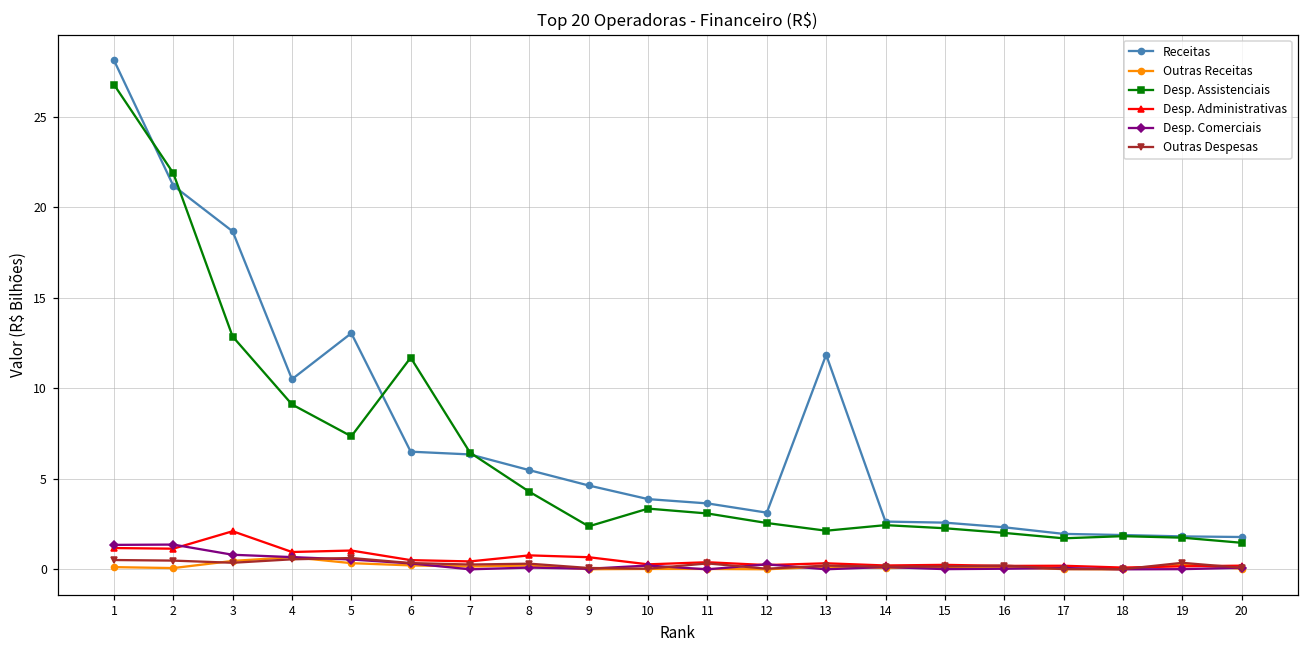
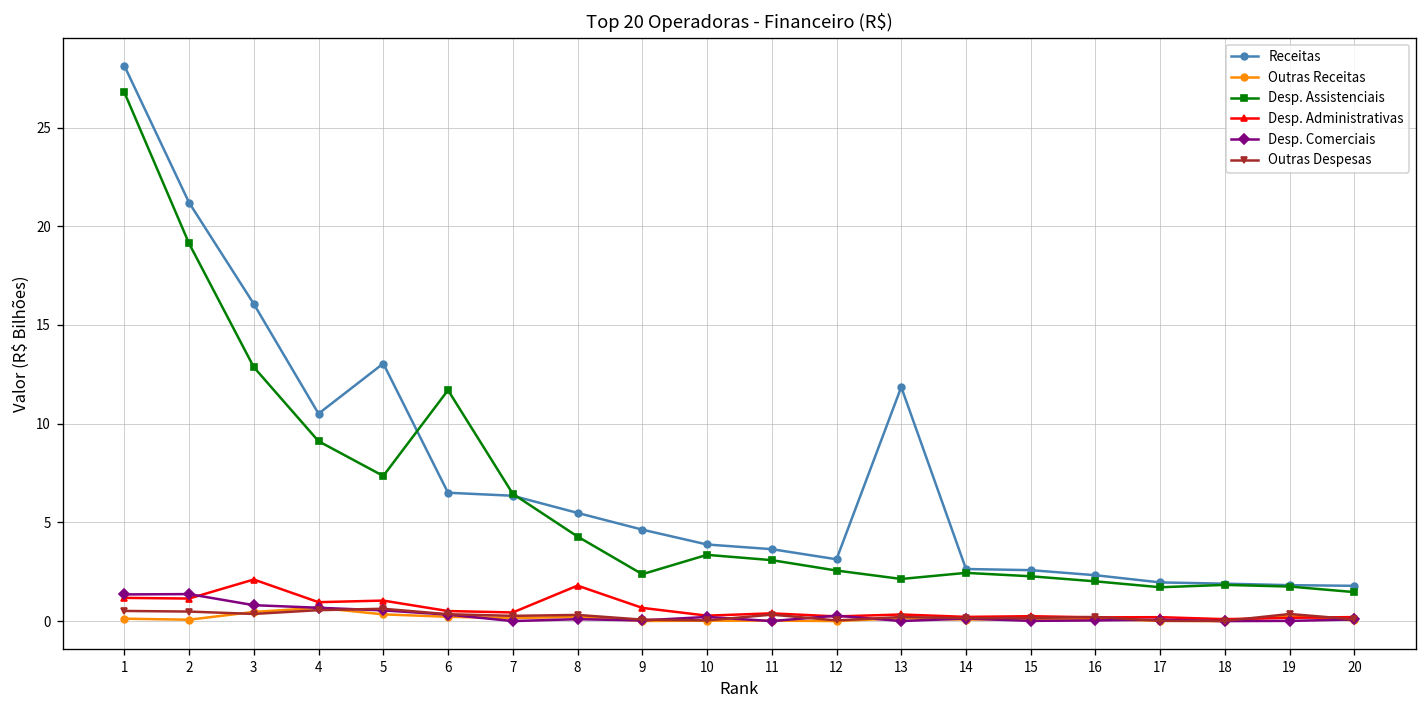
Desp. Assistenciais, 2: 21.9 -> 19.1
Receitas, 3: 18.7 -> 16.1
Desp. Administrativas, 8: 0.8 -> 1.8
